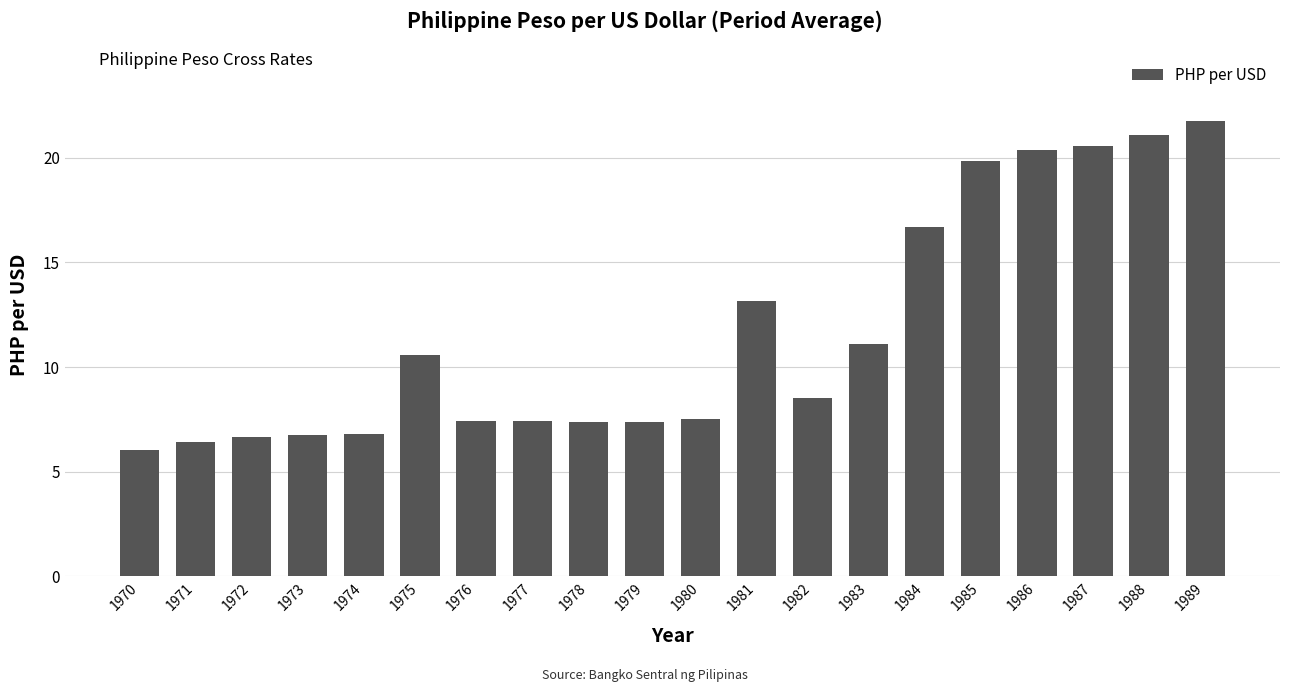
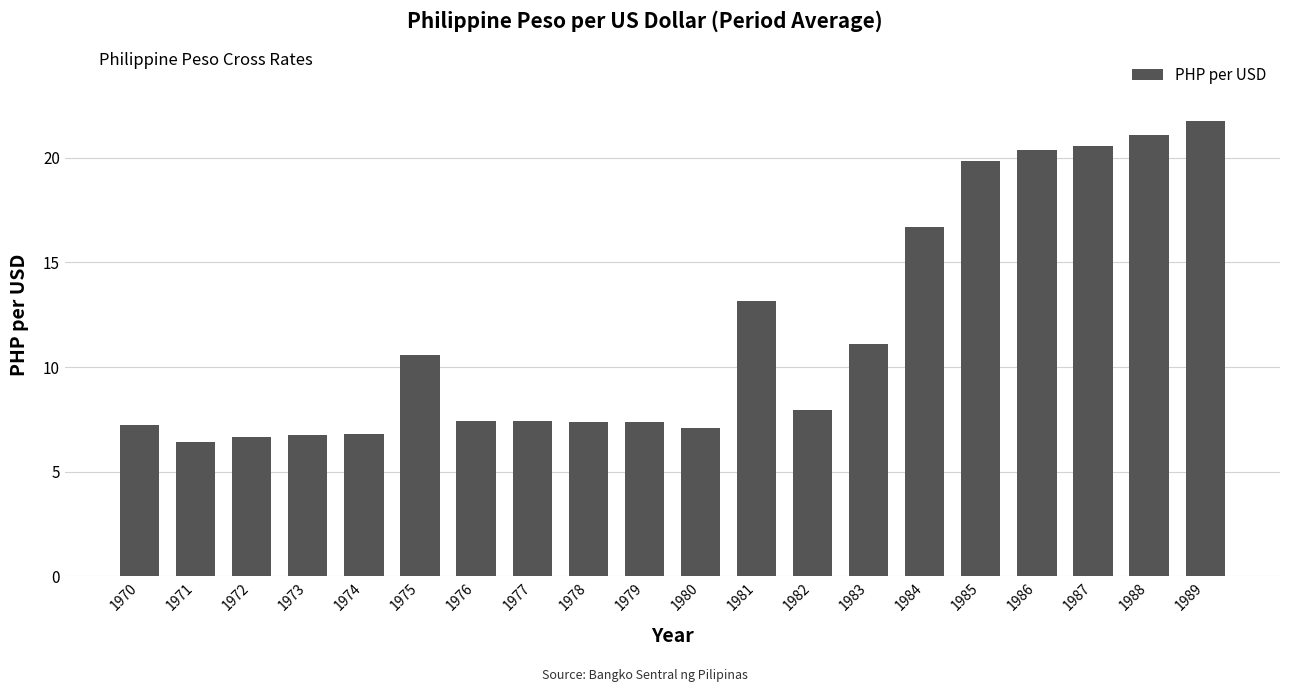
1970: 6.0 -> 7.2
1980: 7.5 -> 7.1
1982: 8.5 -> 8.0
